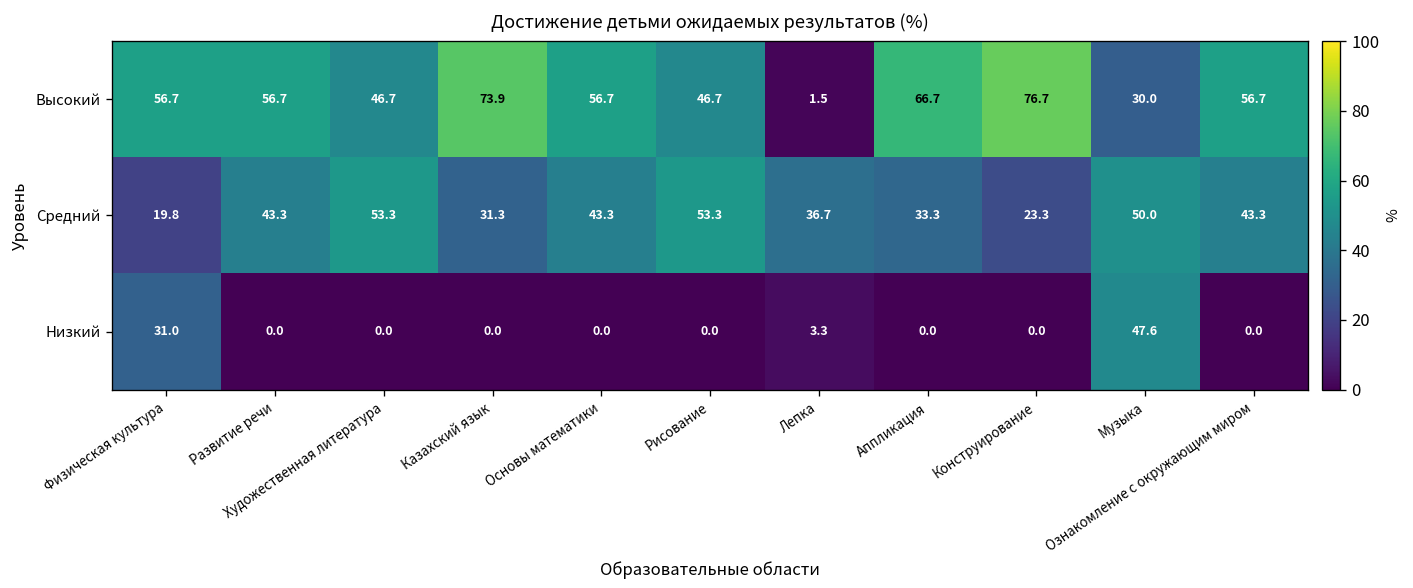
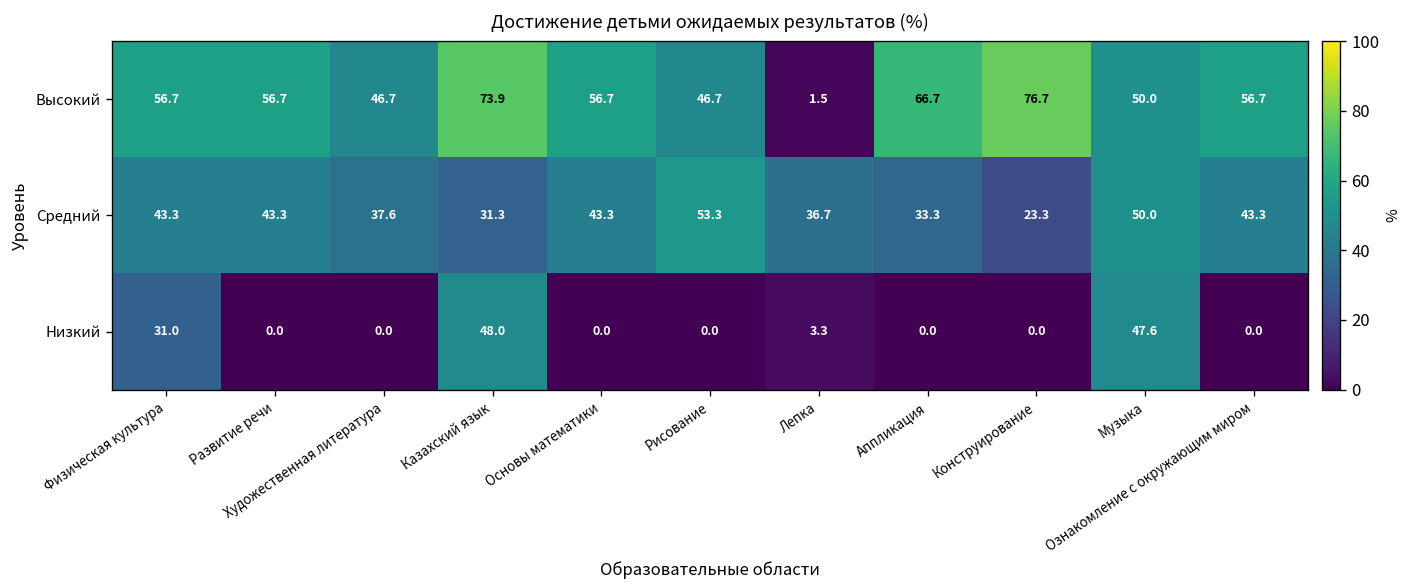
Высокий, Музыка: 30.0 -> 50.0
Средний, Физическая культура: 19.8 -> 43.3
Средний, Художественная литература: 53.3 -> 37.6
Низкий, Казахский язык: 0.0 -> 48.0
